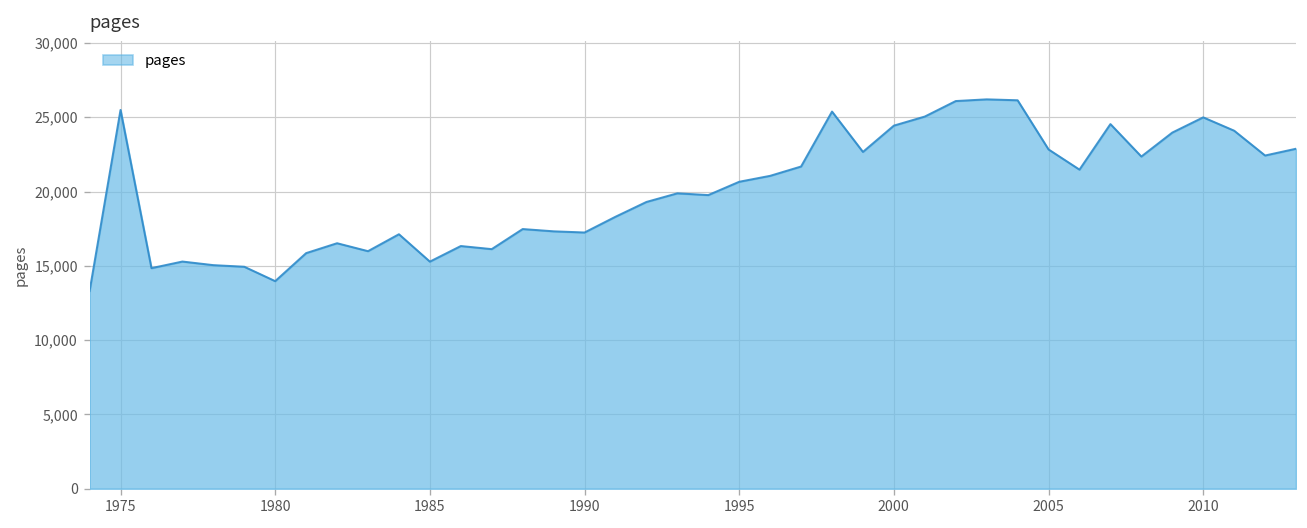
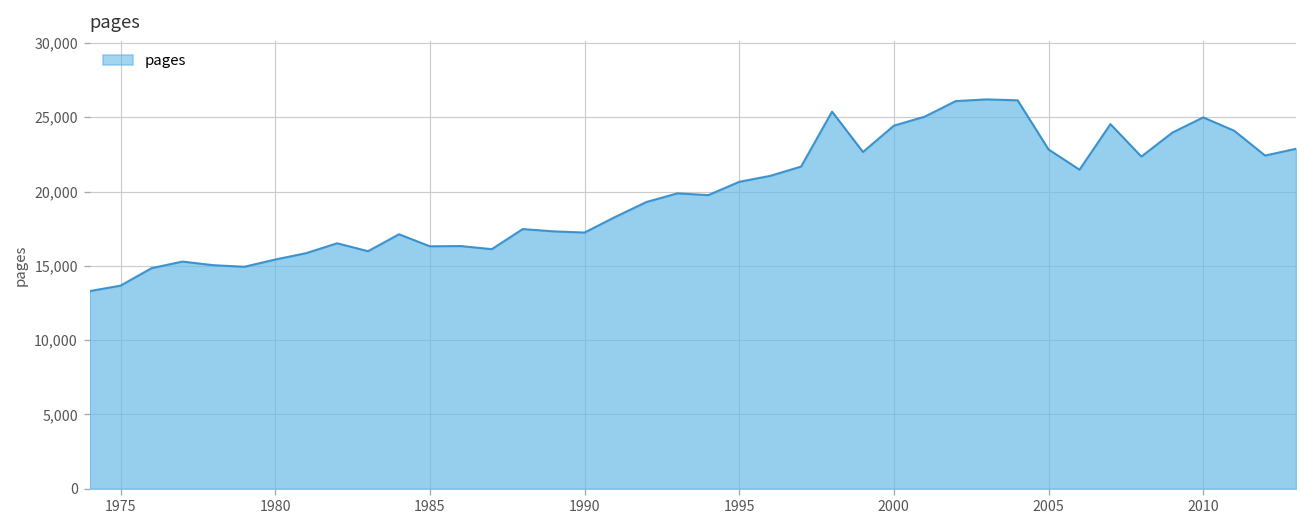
1975: 25,500 -> 13,700
1980: 14,000 -> 15,400
1985: 15,300 -> 16,300
